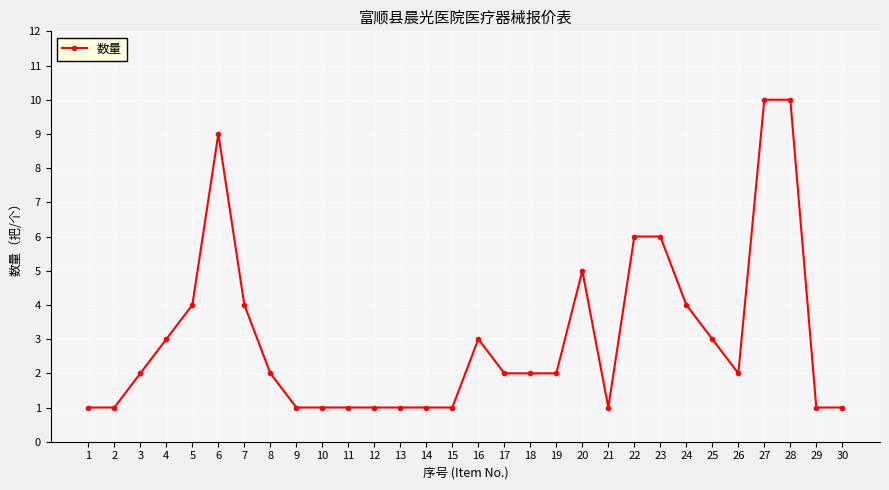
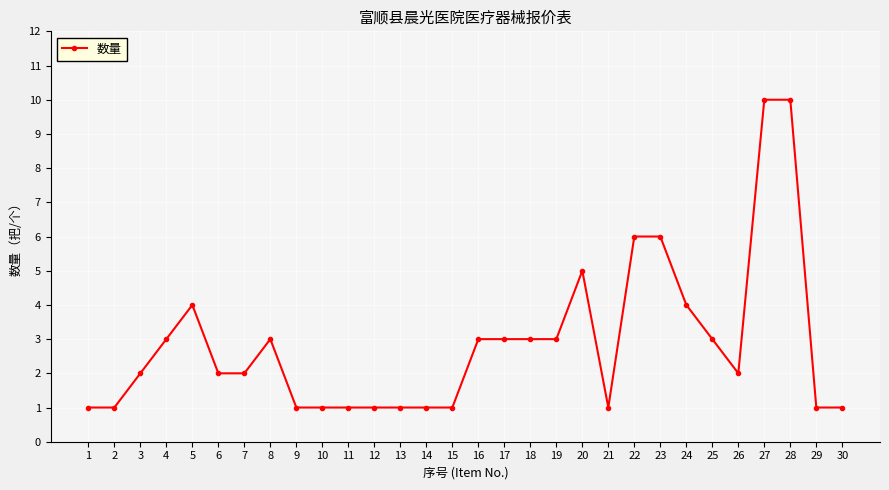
6: 9 -> 2
7: 4 -> 2
8: 2 -> 3
17: 2 -> 3
18: 2 -> 3
19: 2 -> 3
